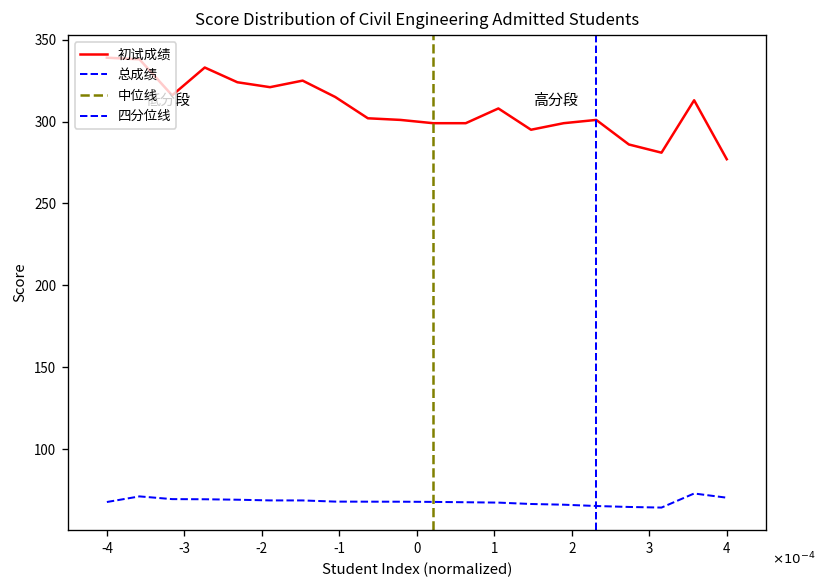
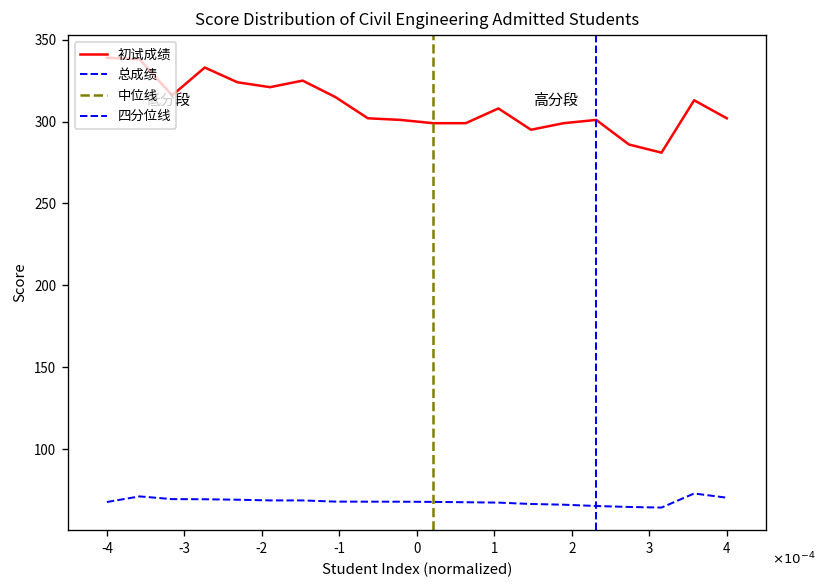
初试成绩, 4: 277 -> 302
